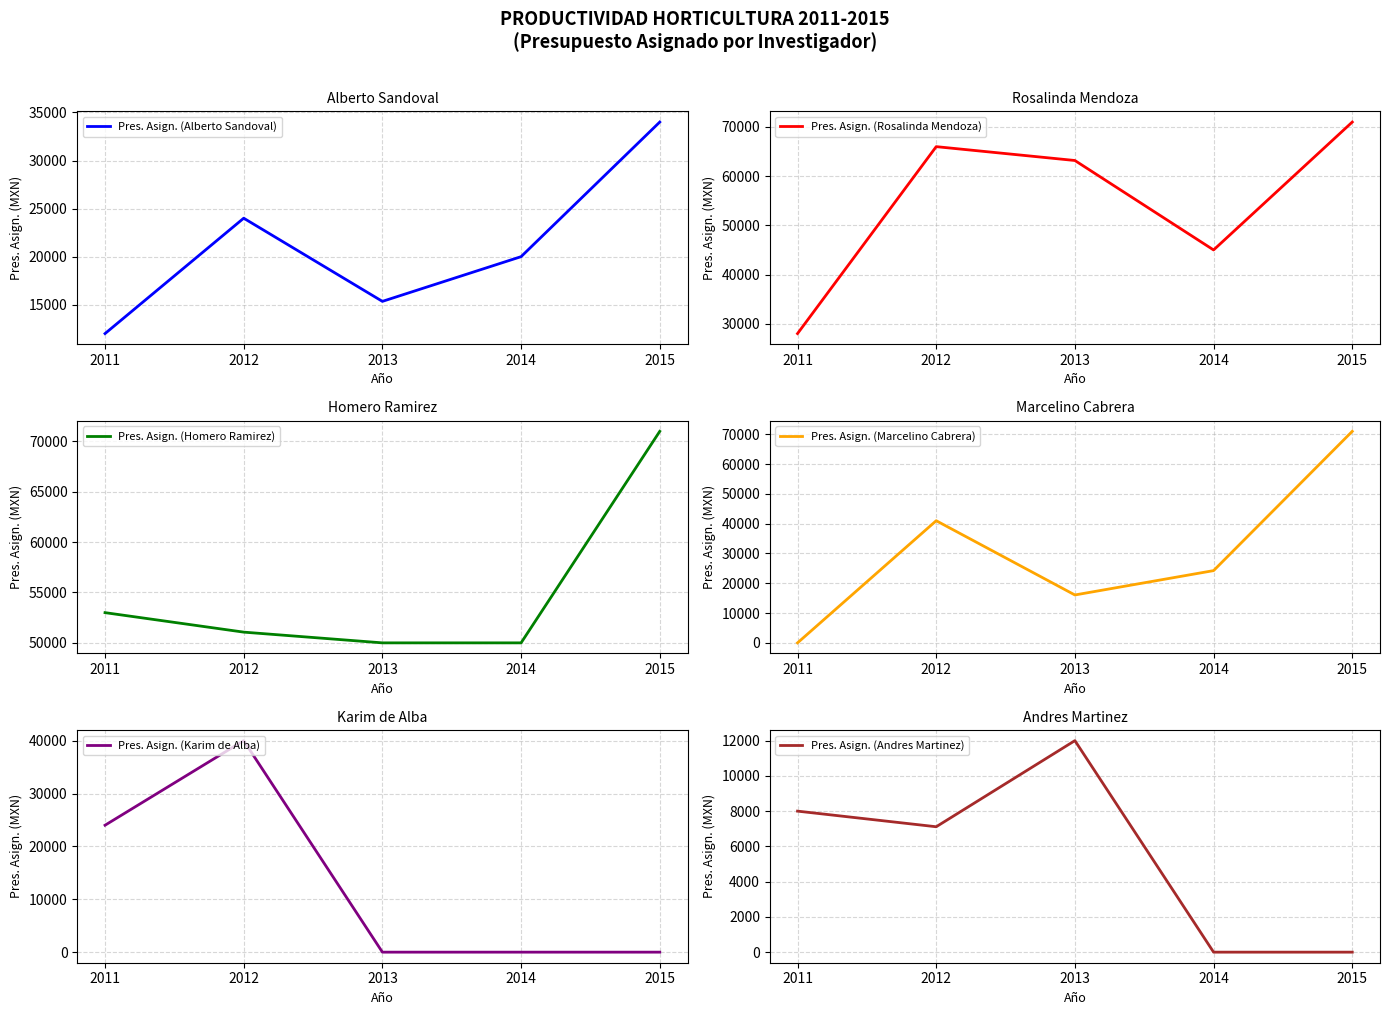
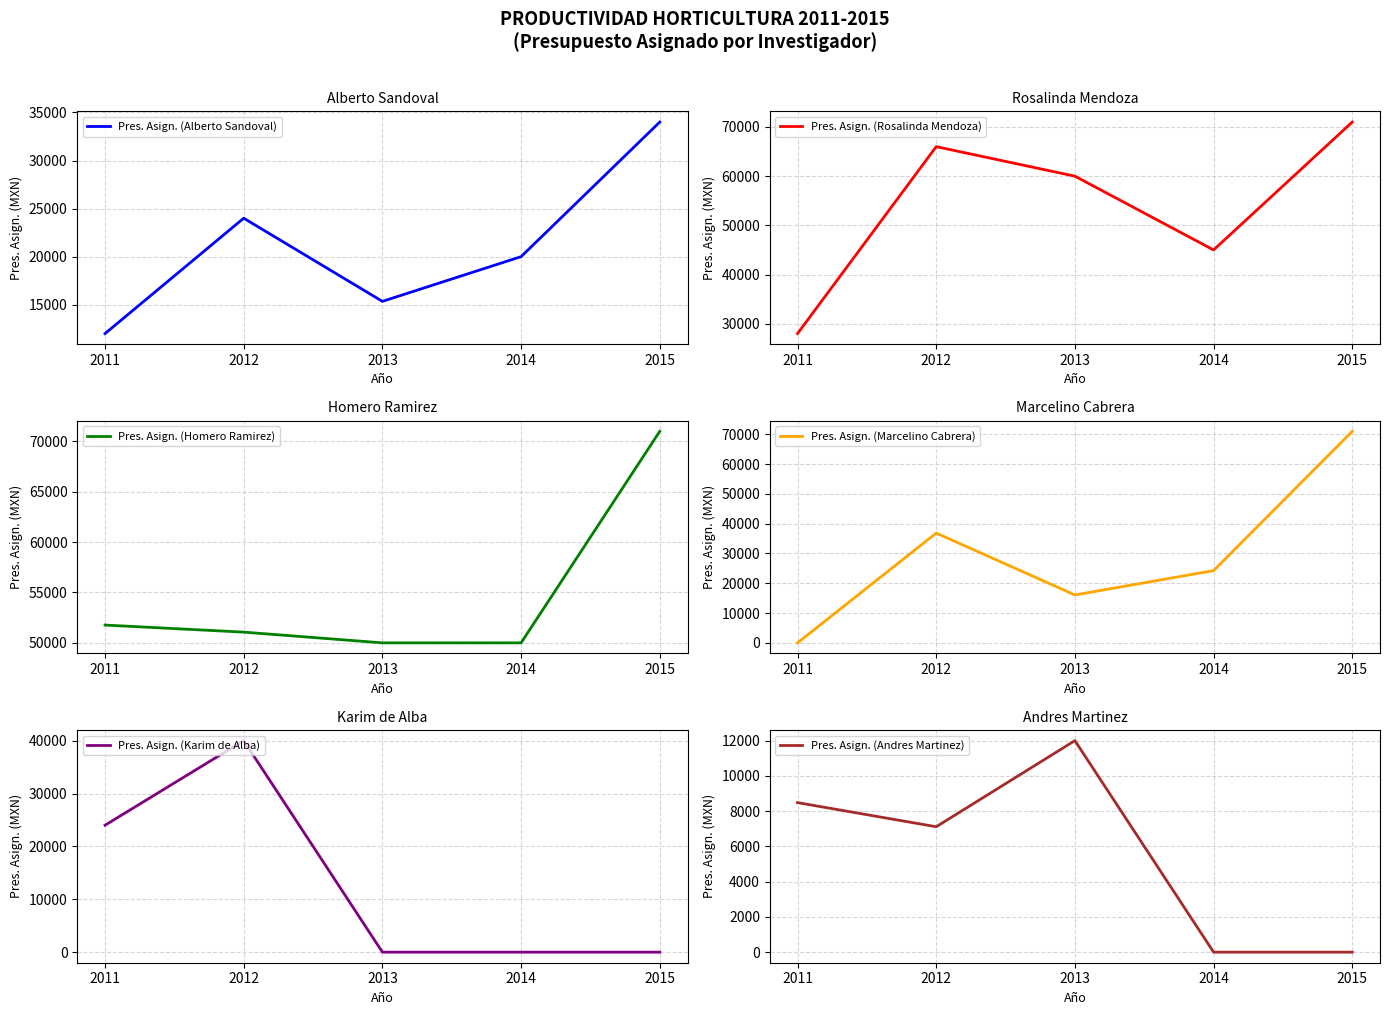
Rosalinda Mendoza, 2013: 63000 -> 60000
Homero Ramirez, 2011: 53000 -> 51800
Marcelino Cabrera, 2012: 41000 -> 37000
Andres Martinez, 2011: 8000 -> 8500
